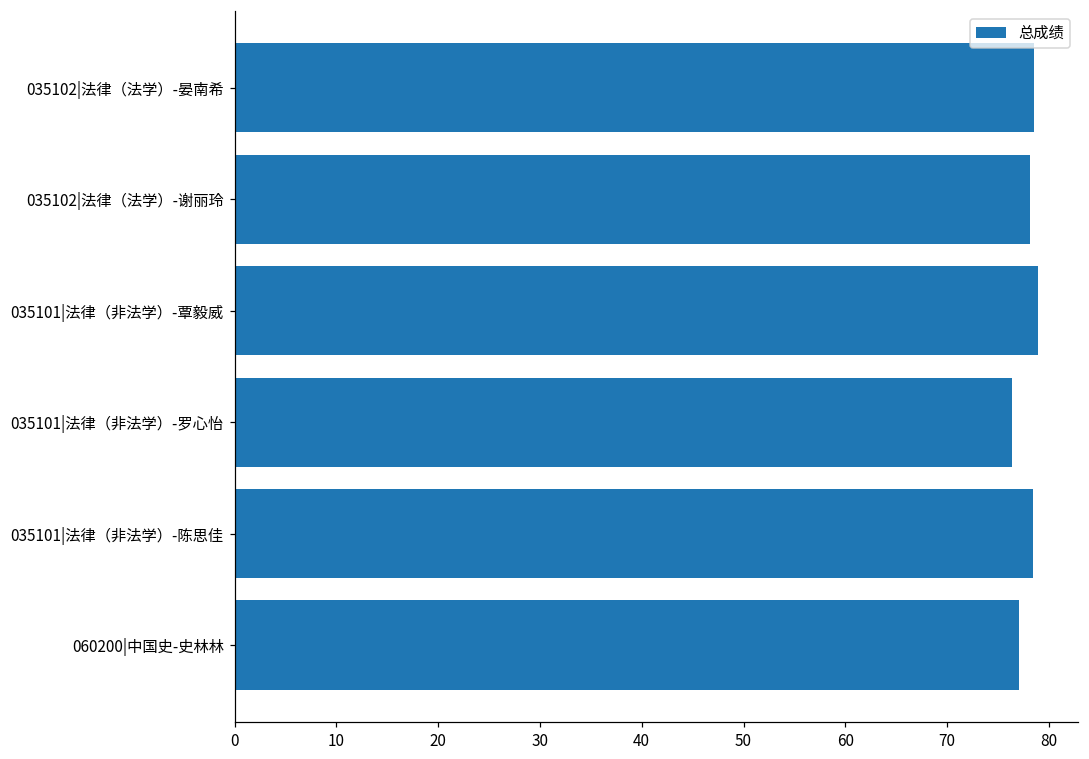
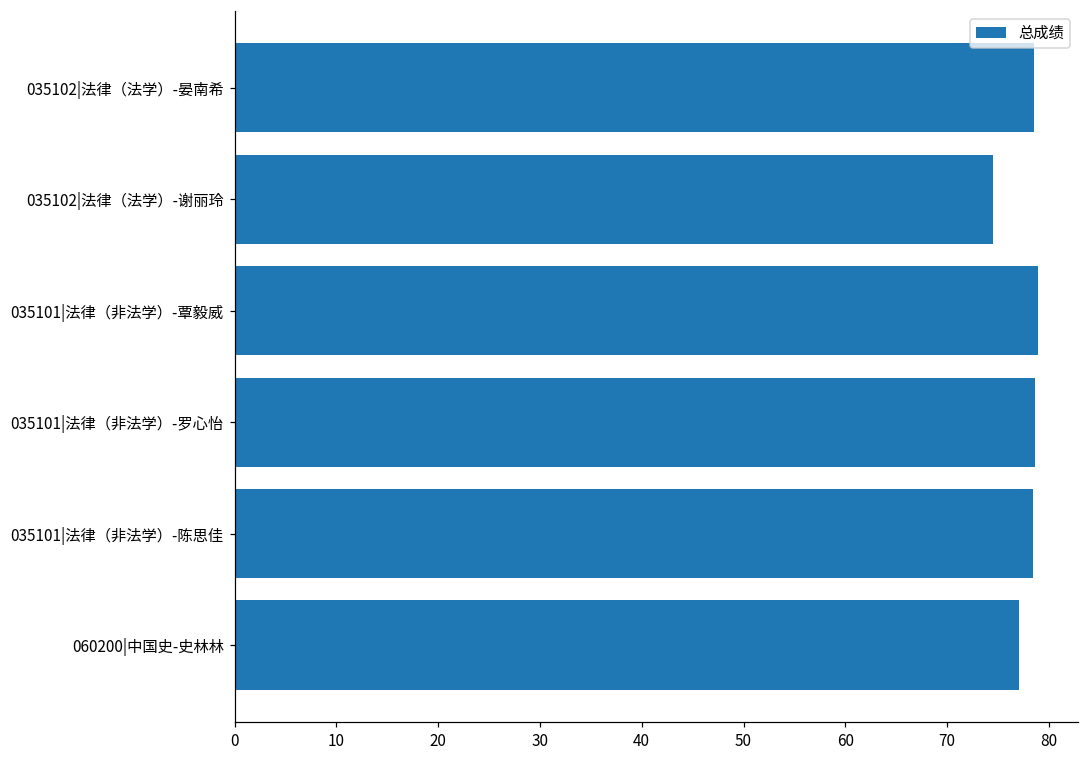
035102|法律（法学）-谢丽玲: 78 -> 75
035101|法律（非法学）-罗心怡: 76 -> 79
